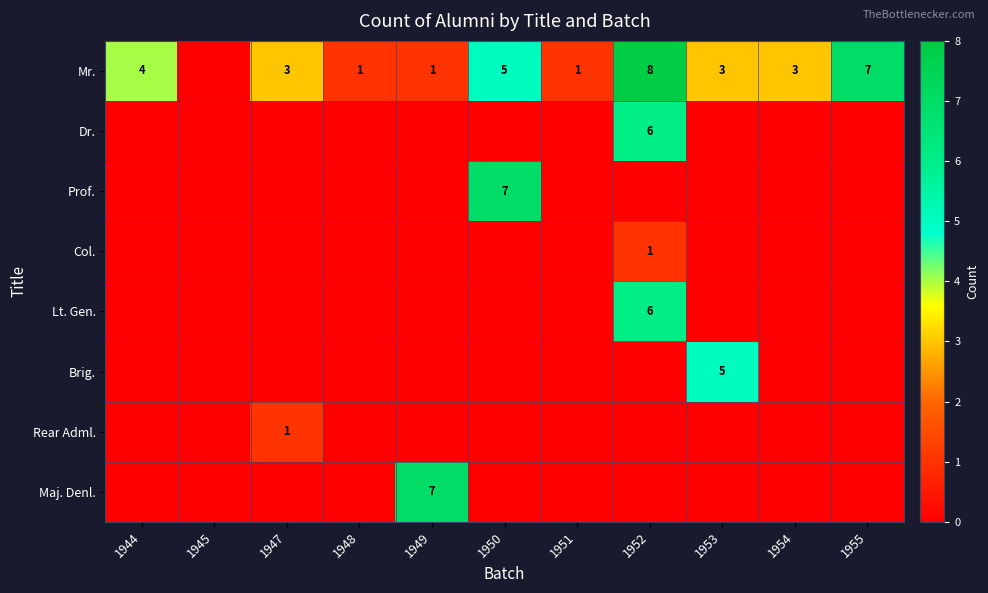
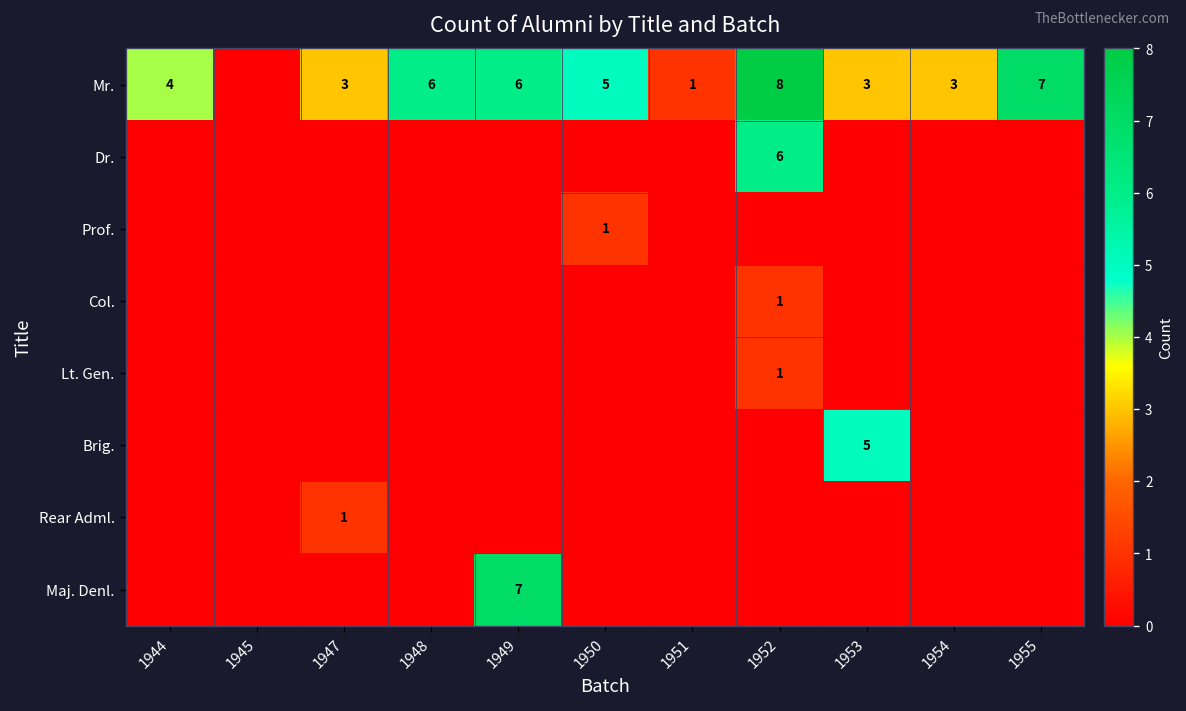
Mr., 1948: 1 -> 6
Mr., 1949: 1 -> 6
Prof., 1950: 7 -> 1
Lt. Gen., 1952: 6 -> 1
